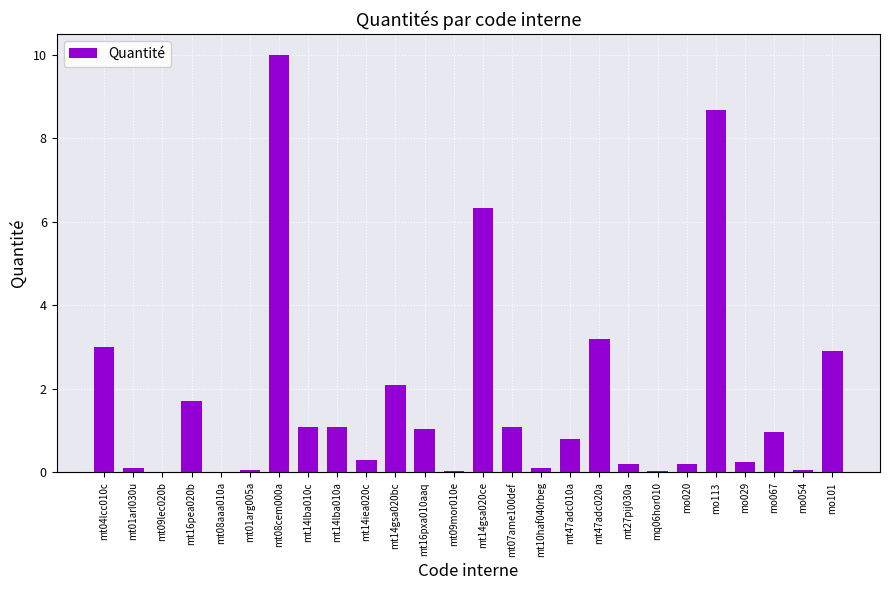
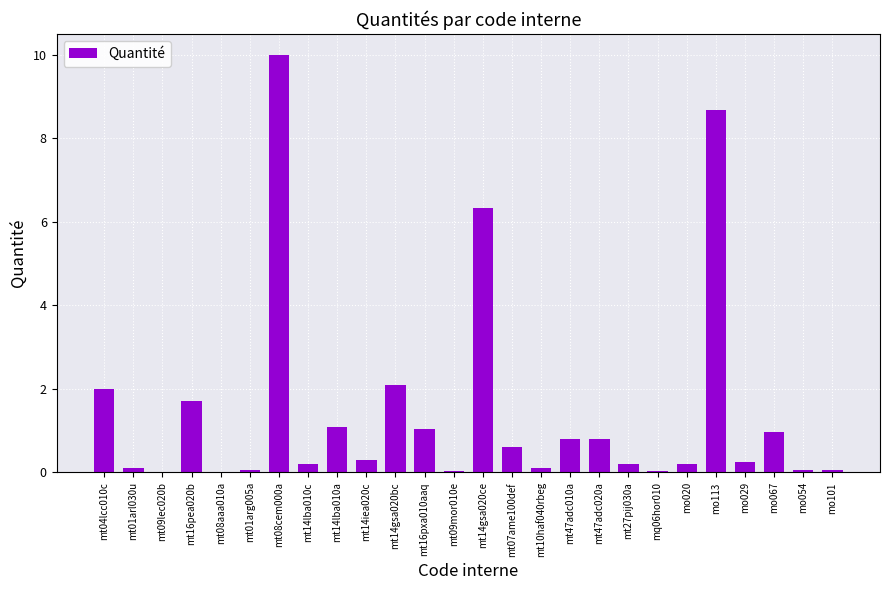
mt04lcc010c: 3 -> 2
mt14lba010c: 1.1 -> 0.2
mt07ame100def: 1.1 -> 0.6
mt47adc020a: 3.2 -> 0.8
mo101: 2.9 -> 0.1
